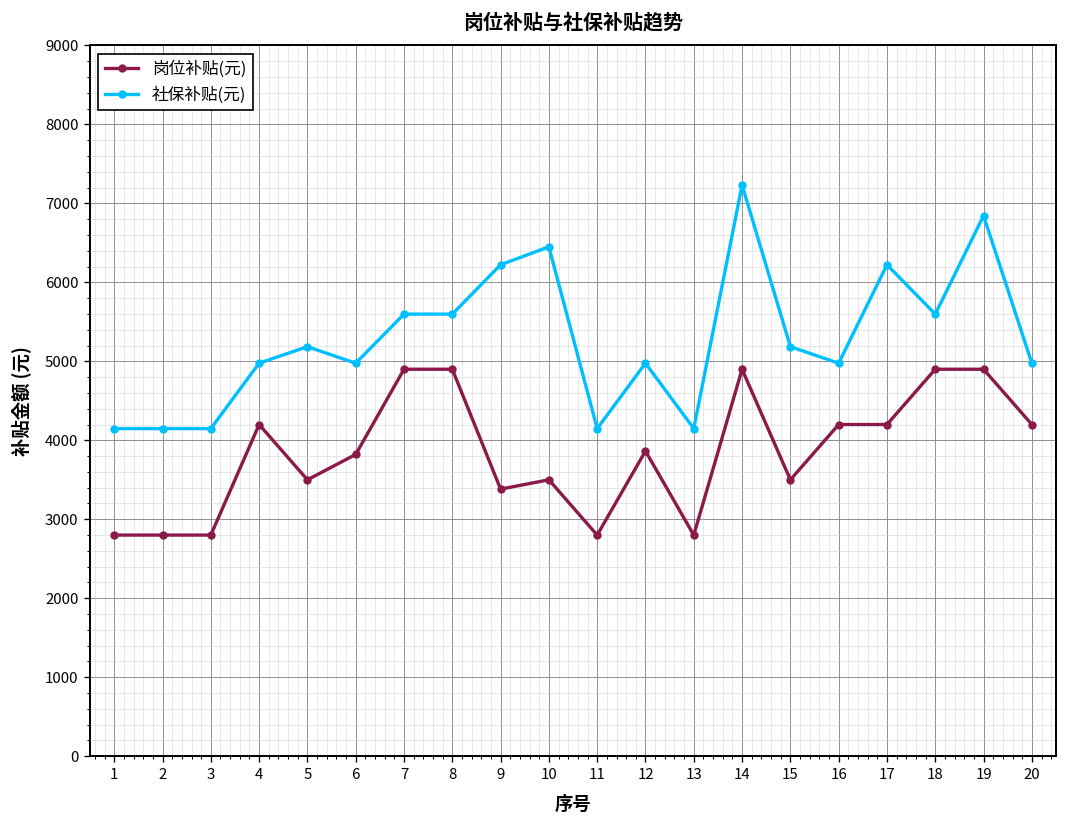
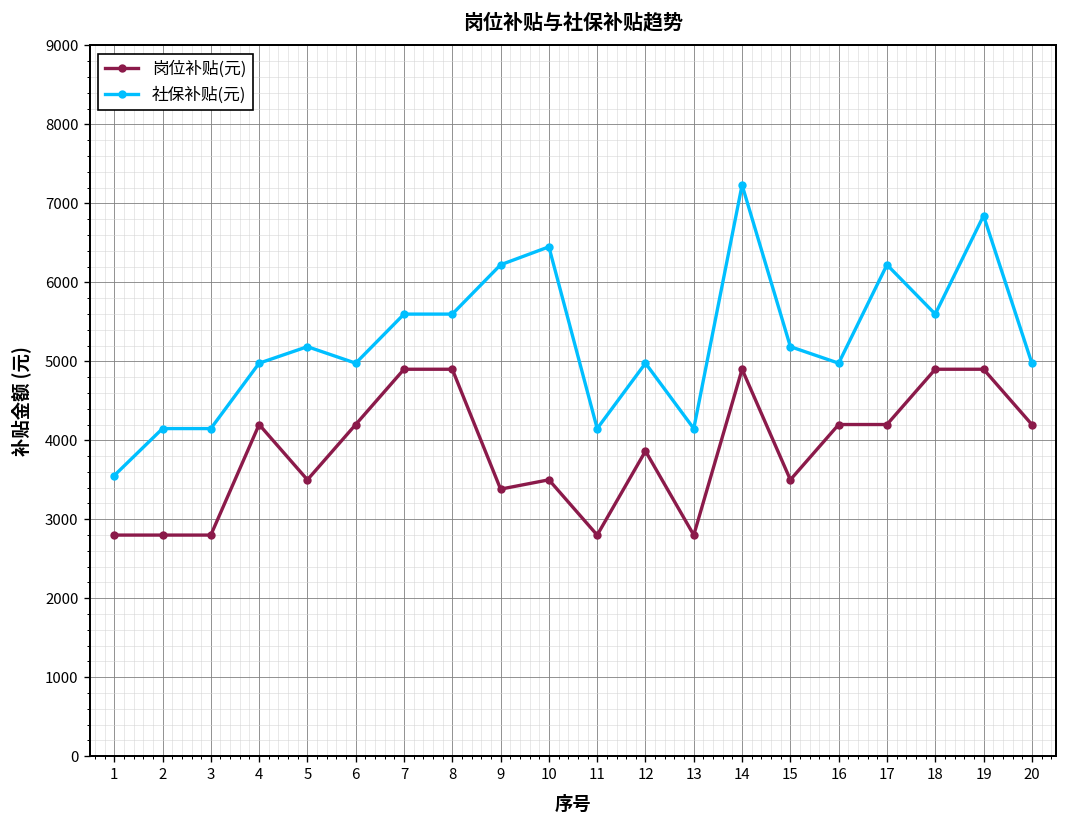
社保补贴(元), 1: 4100 -> 3600
岗位补贴(元), 6: 3800 -> 4200
